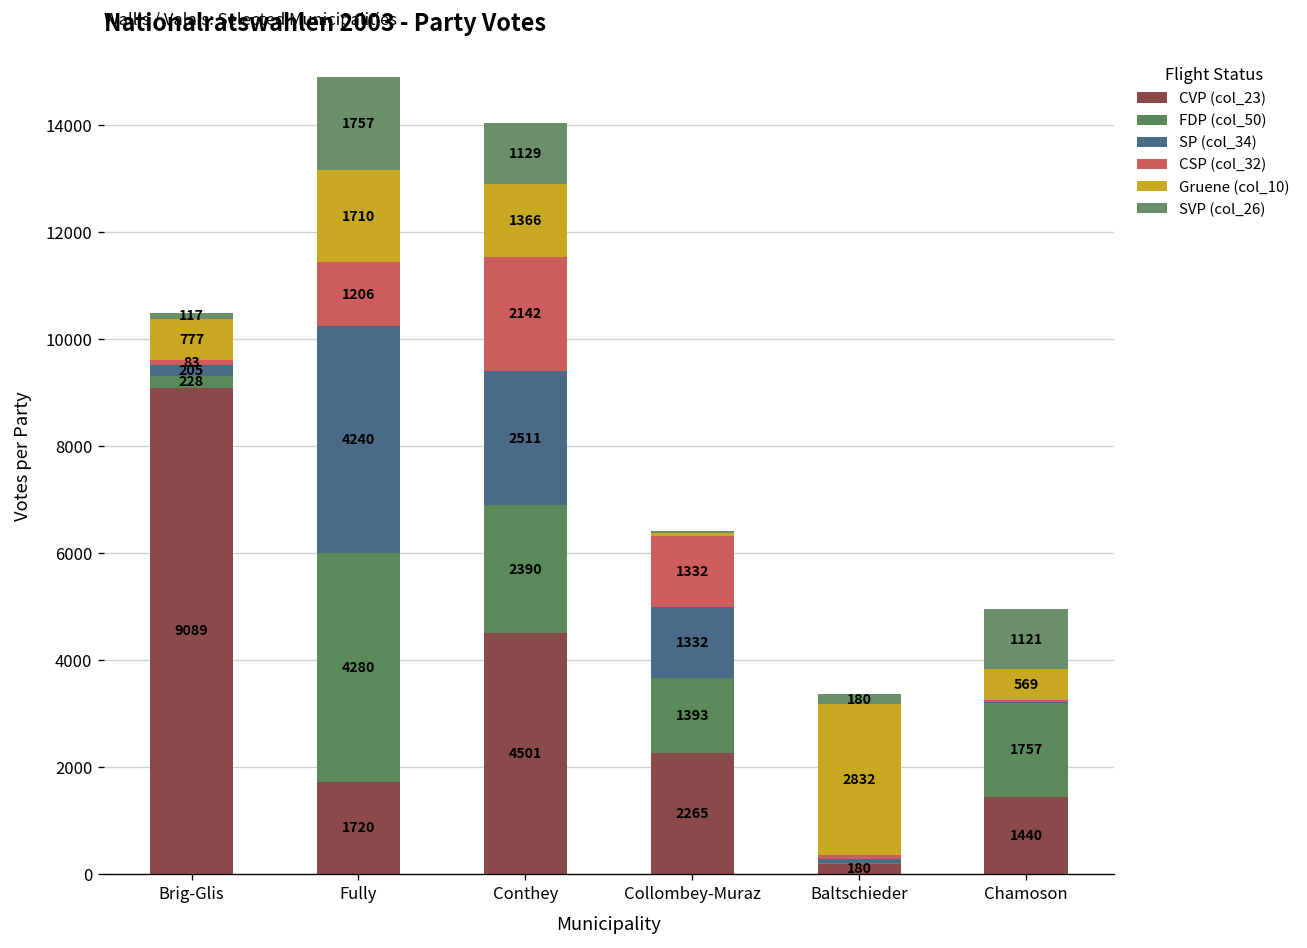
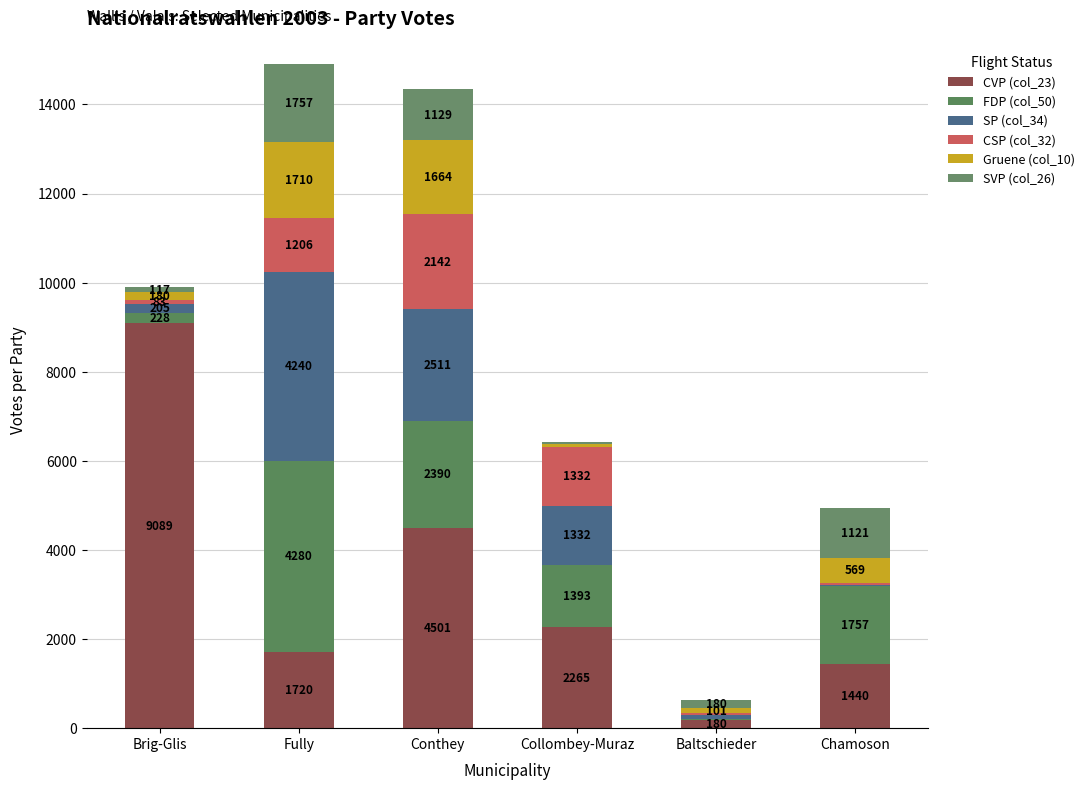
Gruene (col_10), Brig-Glis: 777 -> 180
Gruene (col_10), Conthey: 1366 -> 1664
Gruene (col_10), Baltschieder: 2832 -> 101
